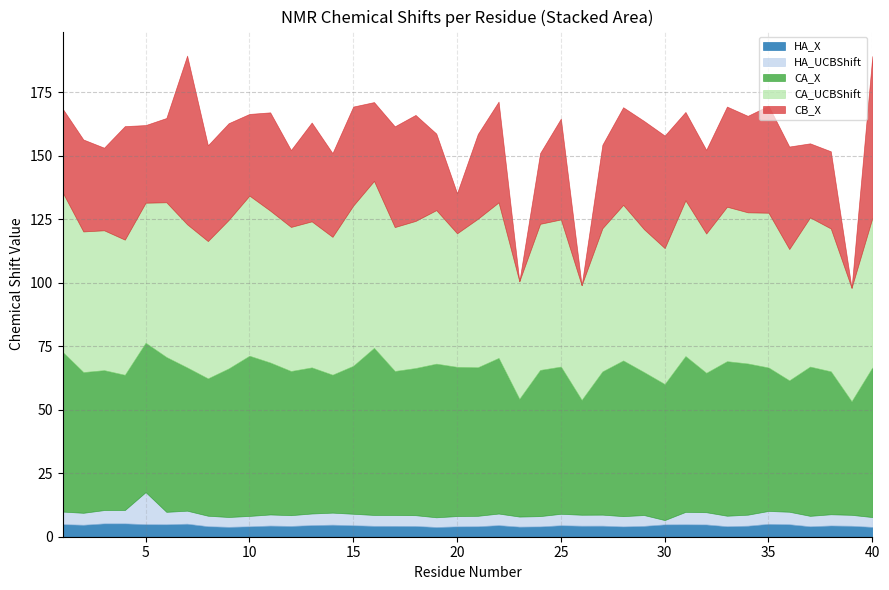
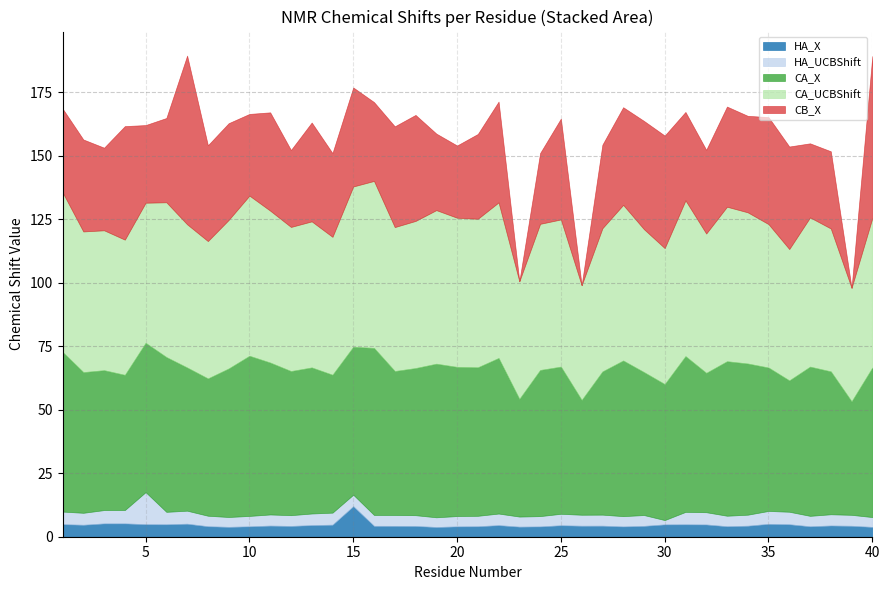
HA_X, 15: 5 -> 12
CA_UCBShift, 20: 53 -> 59
CB_X, 20: 16 -> 28
CA_UCBShift, 35: 61 -> 56
